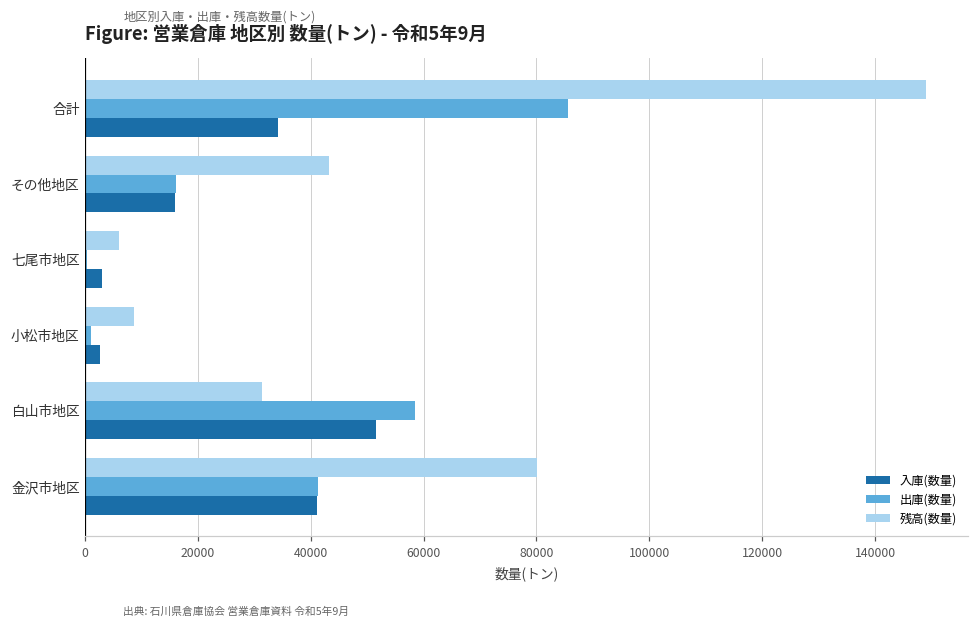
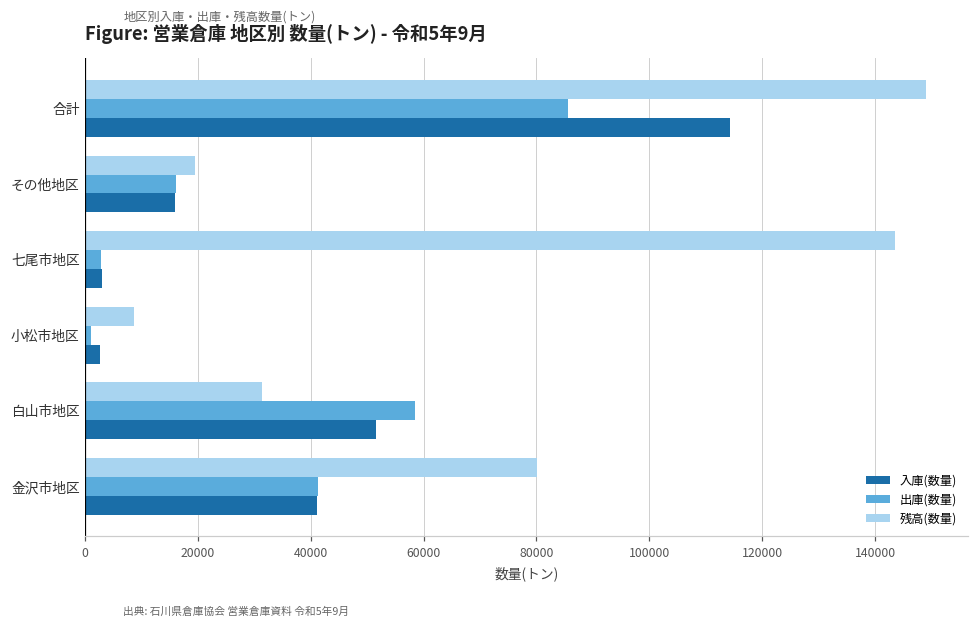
入庫(数量), 合計: 34000 -> 114000
残高(数量), その他地区: 43000 -> 19000
残高(数量), 七尾市地区: 6000 -> 144000
出庫(数量), 七尾市地区: 0 -> 3000
